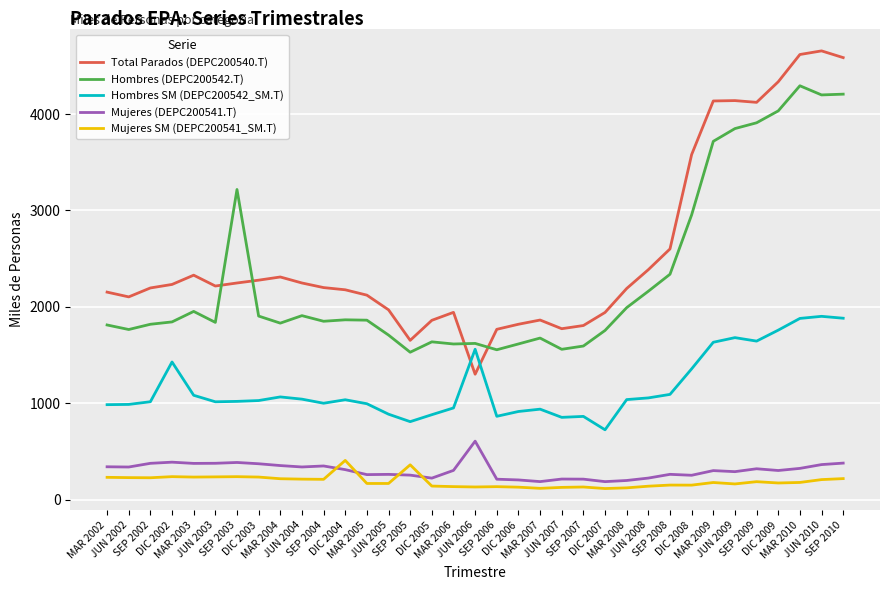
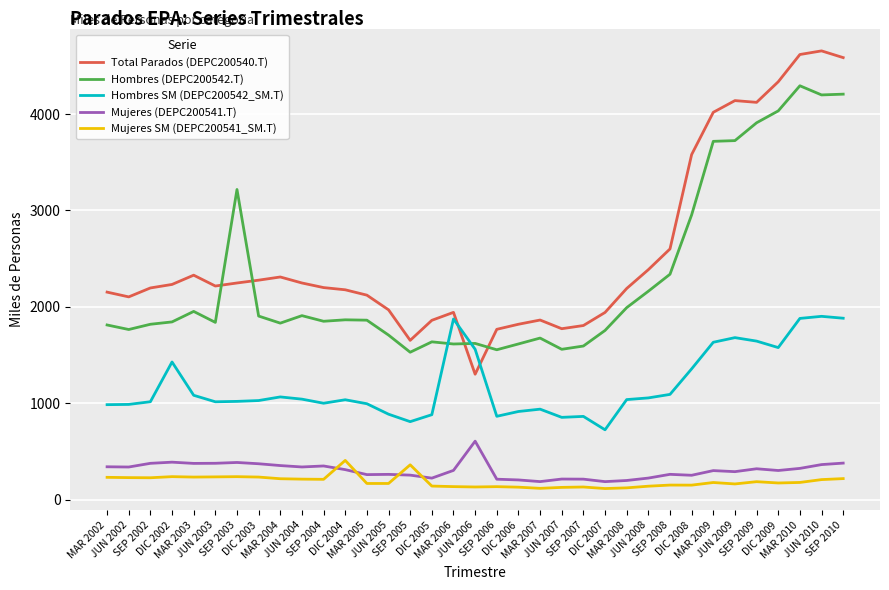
Hombres SM (DEPC200542_SM.T), MAR 2006: 1000 -> 1900
Total Parados (DEPC200540.T), MAR 2009: 4100 -> 4000
Hombres (DEPC200542.T), JUN 2009: 3800 -> 3700
Hombres SM (DEPC200542_SM.T), DIC 2009: 1800 -> 1600
